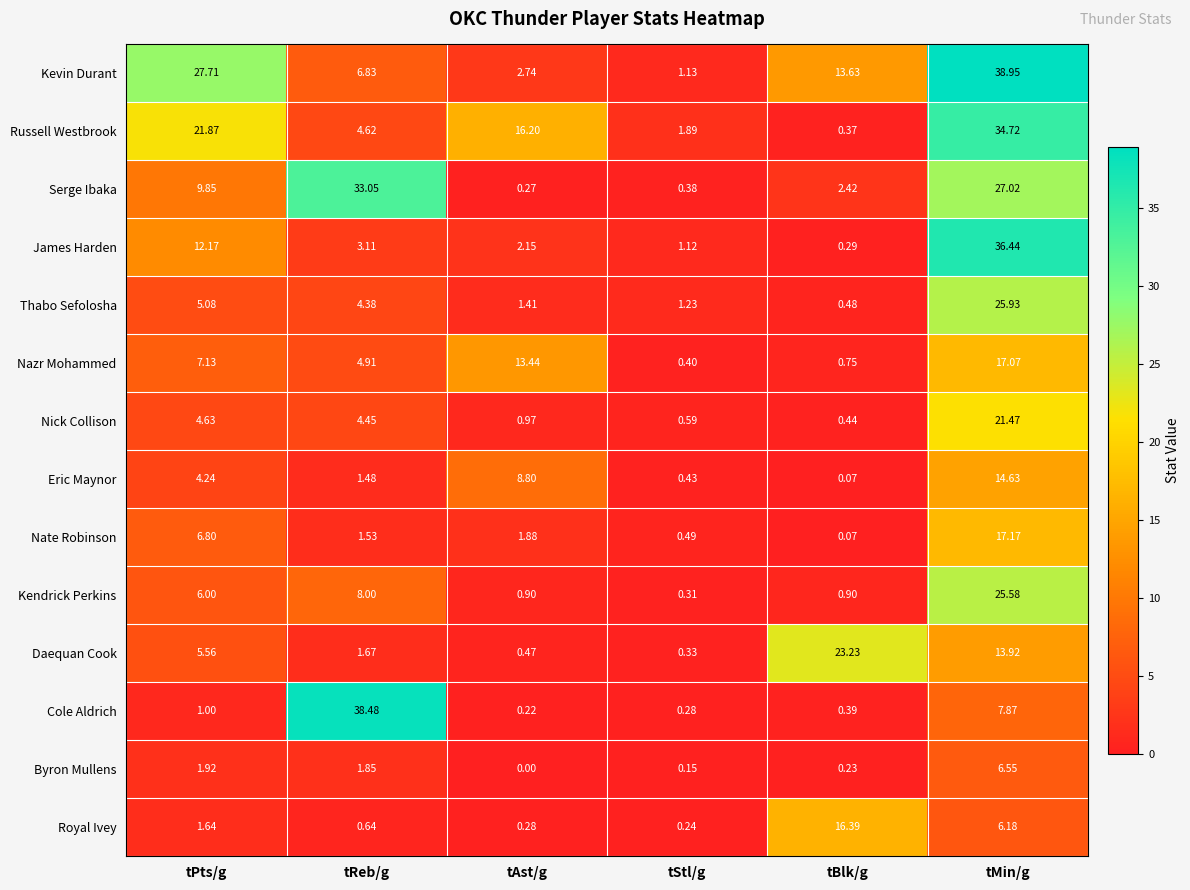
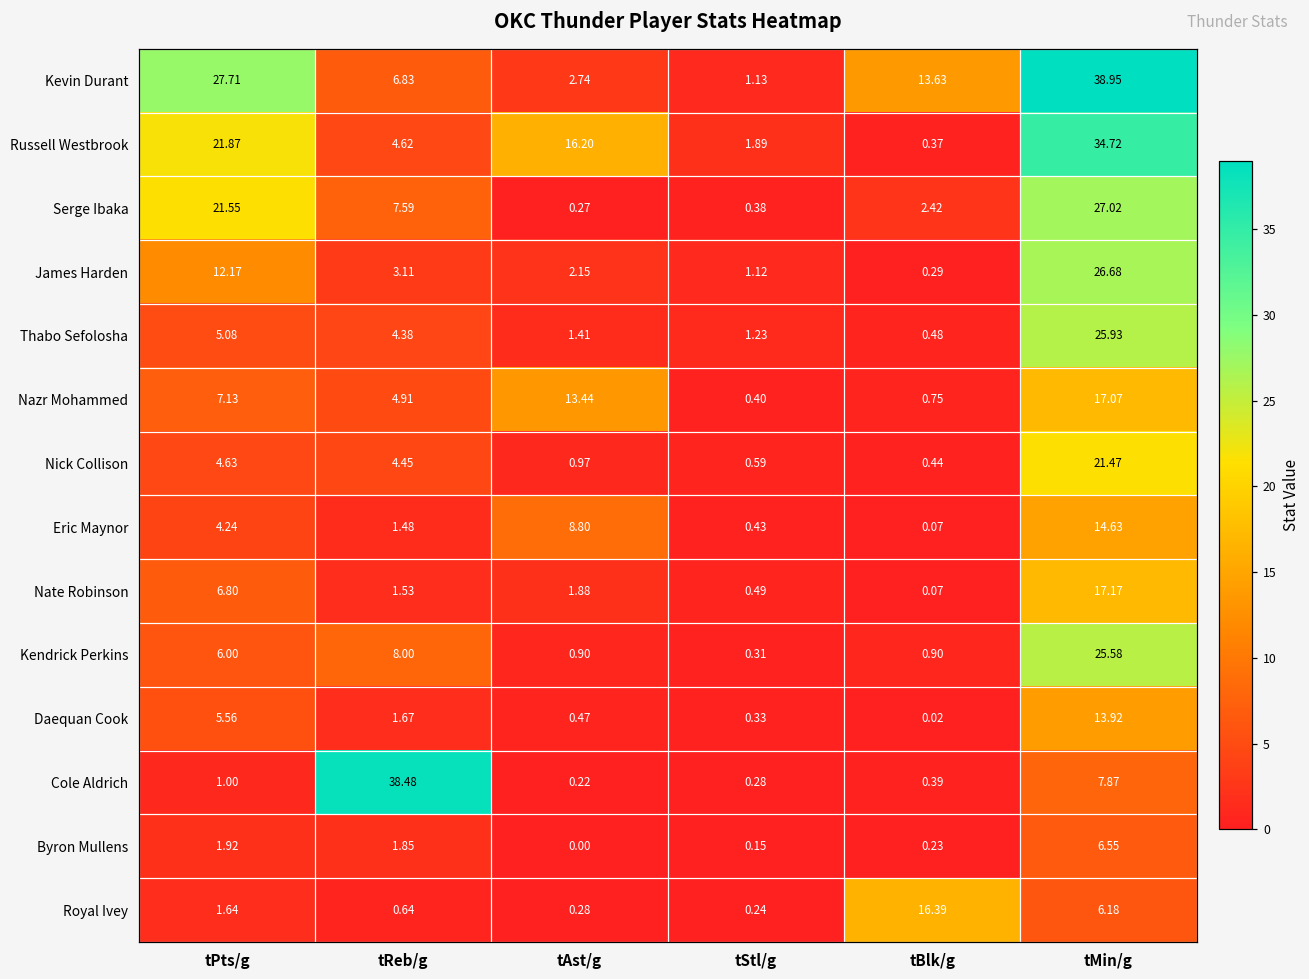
Serge Ibaka, tPts/g: 9.85 -> 21.55
Serge Ibaka, tReb/g: 33.05 -> 7.59
James Harden, tMin/g: 36.44 -> 26.68
Daequan Cook, tBlk/g: 23.23 -> 0.02
